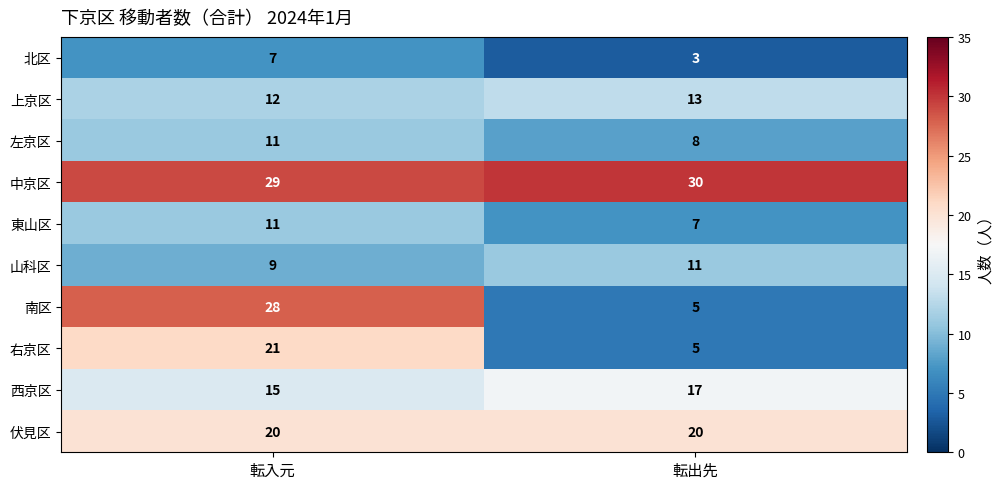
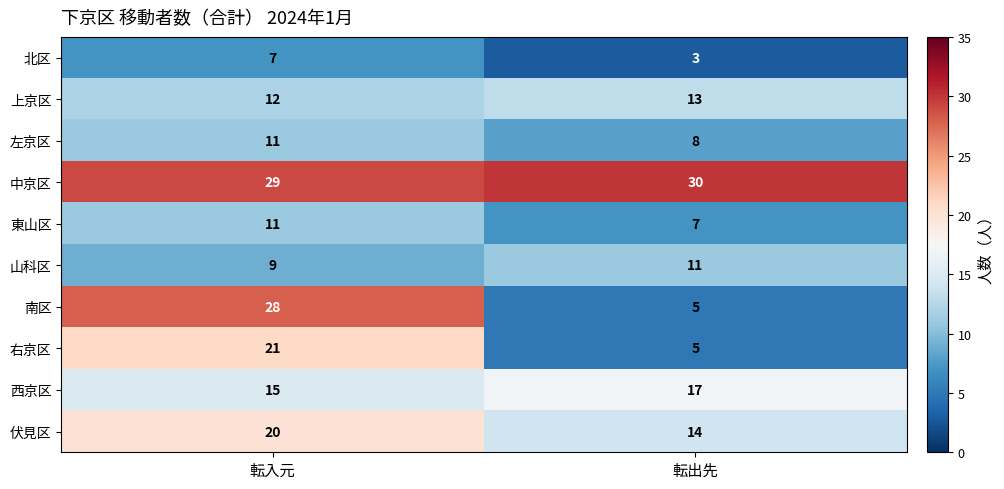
伏見区, 転出先: 20 -> 14
